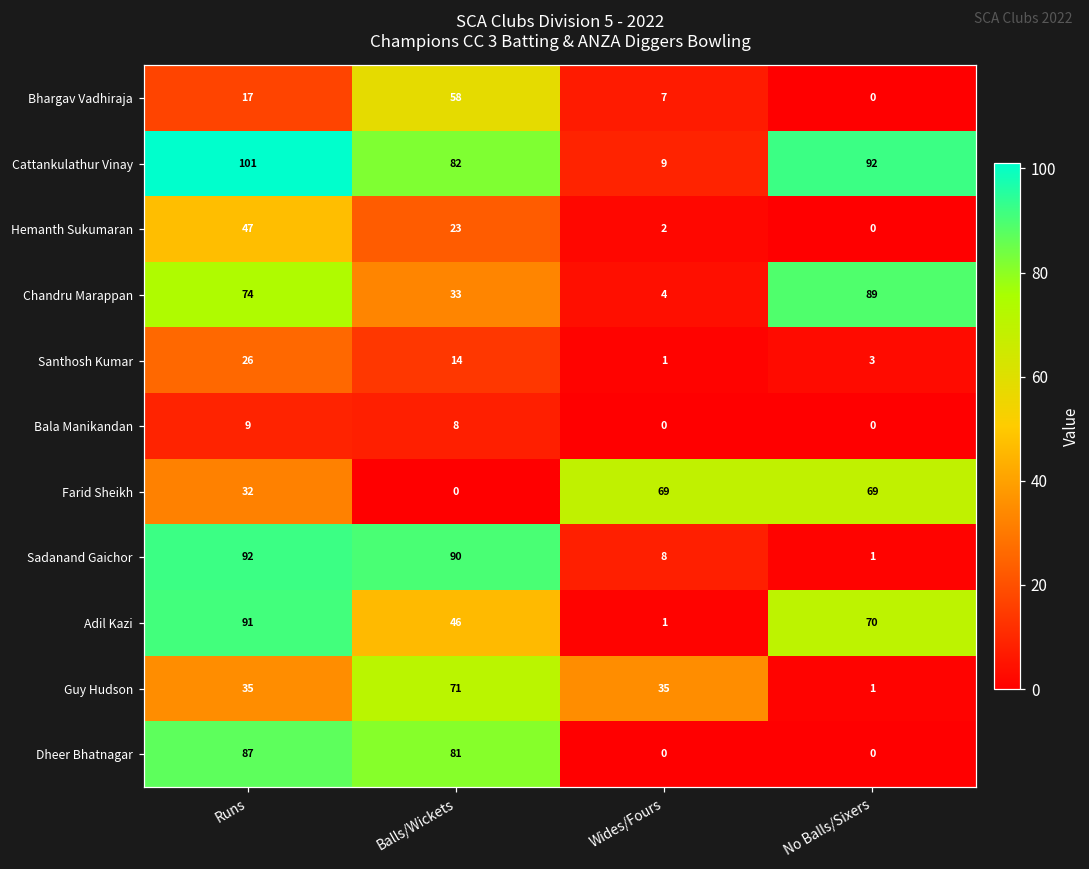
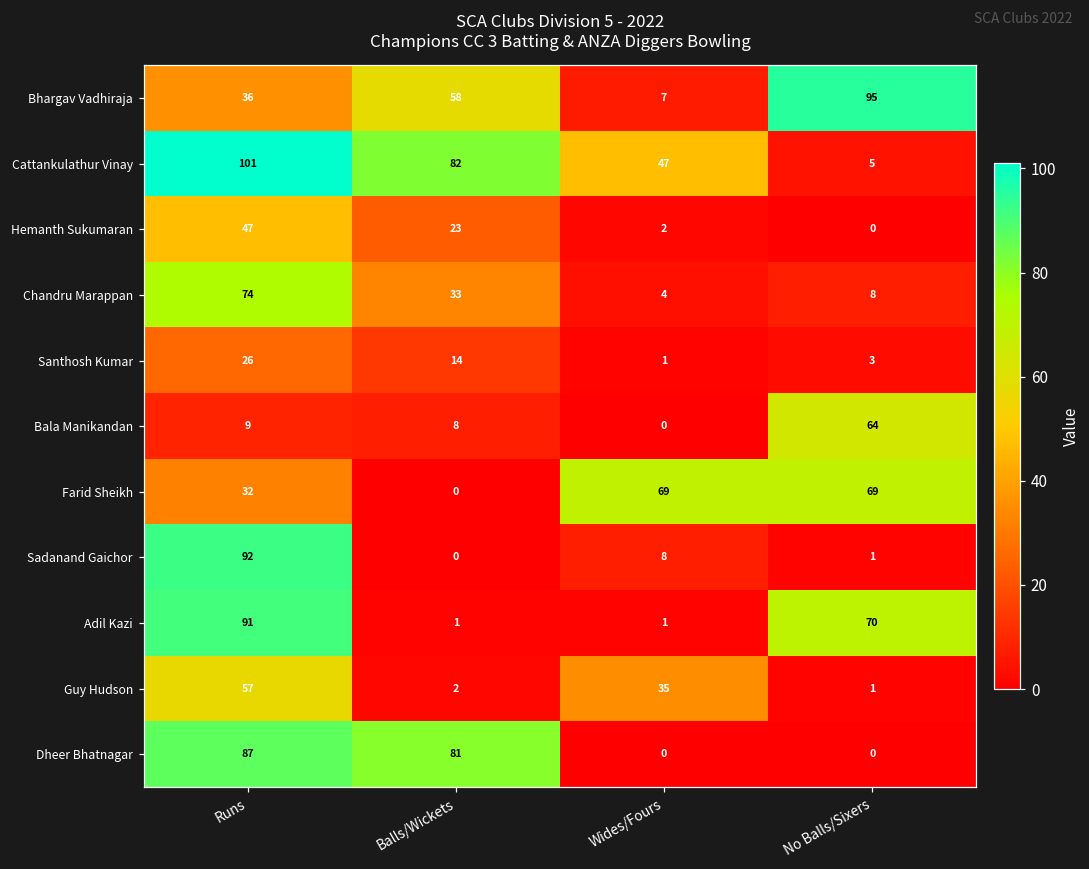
Bhargav Vadhiraja, Runs: 17 -> 36
Bhargav Vadhiraja, No Balls/Sixers: 0 -> 95
Cattankulathur Vinay, Wides/Fours: 9 -> 47
Cattankulathur Vinay, No Balls/Sixers: 92 -> 5
Chandru Marappan, No Balls/Sixers: 89 -> 8
Bala Manikandan, No Balls/Sixers: 0 -> 64
Sadanand Gaichor, Balls/Wickets: 90 -> 0
Adil Kazi, Balls/Wickets: 46 -> 1
Guy Hudson, Runs: 35 -> 57
Guy Hudson, Balls/Wickets: 71 -> 2
